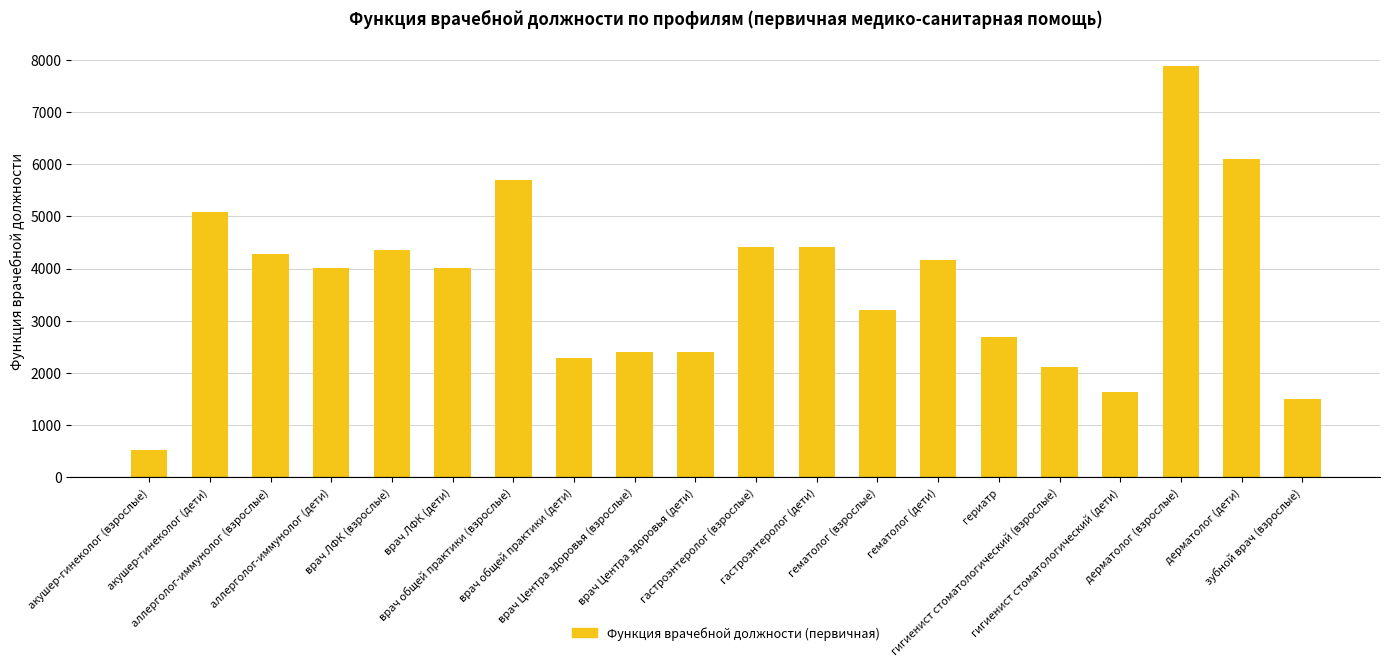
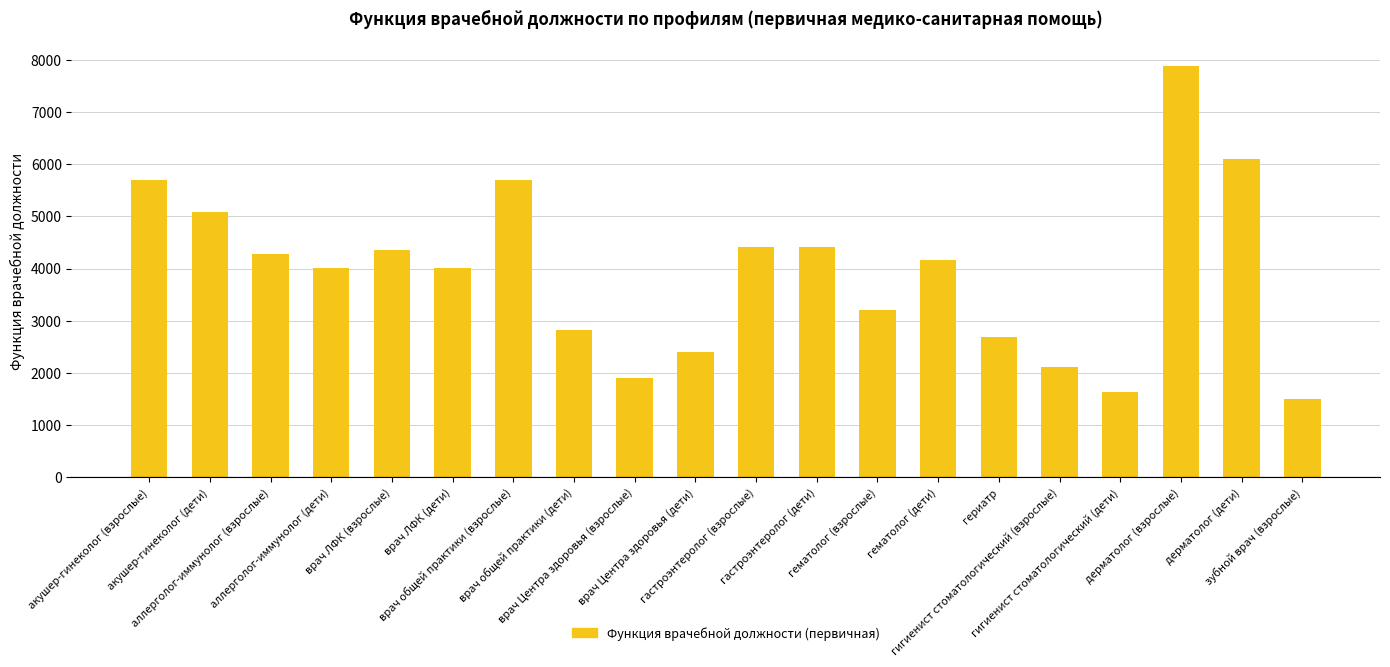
акушер-гинеколог (взрослые): 500 -> 5700
врач общей практики (дети): 2300 -> 2800
врач Центра здоровья (взрослые): 2400 -> 1900
